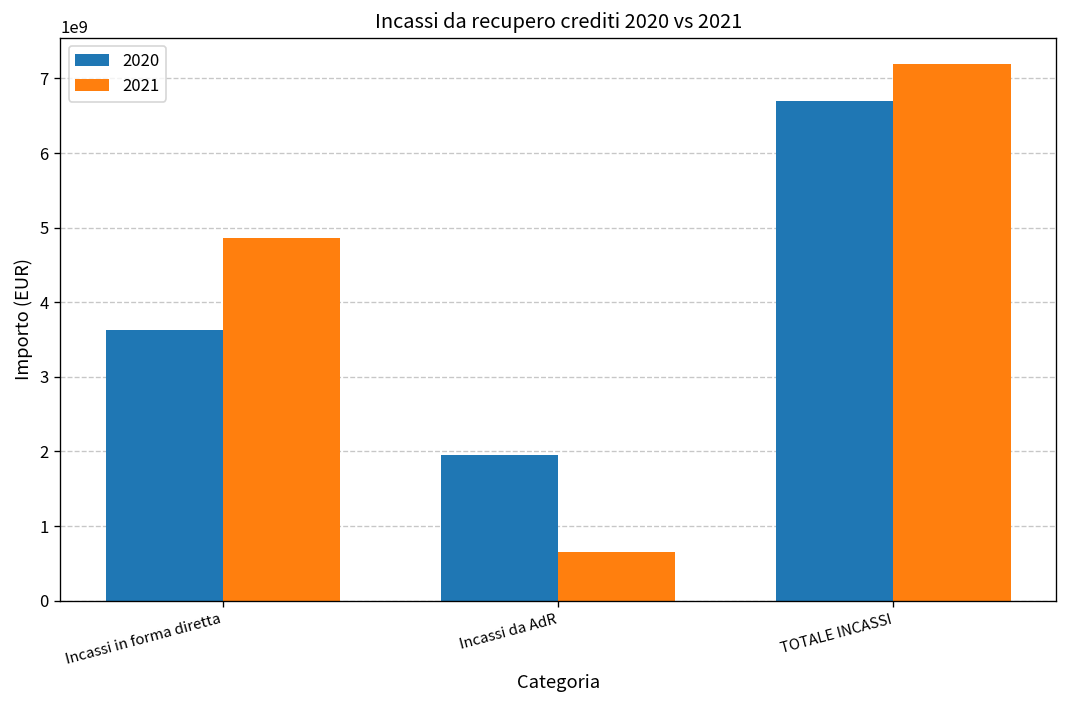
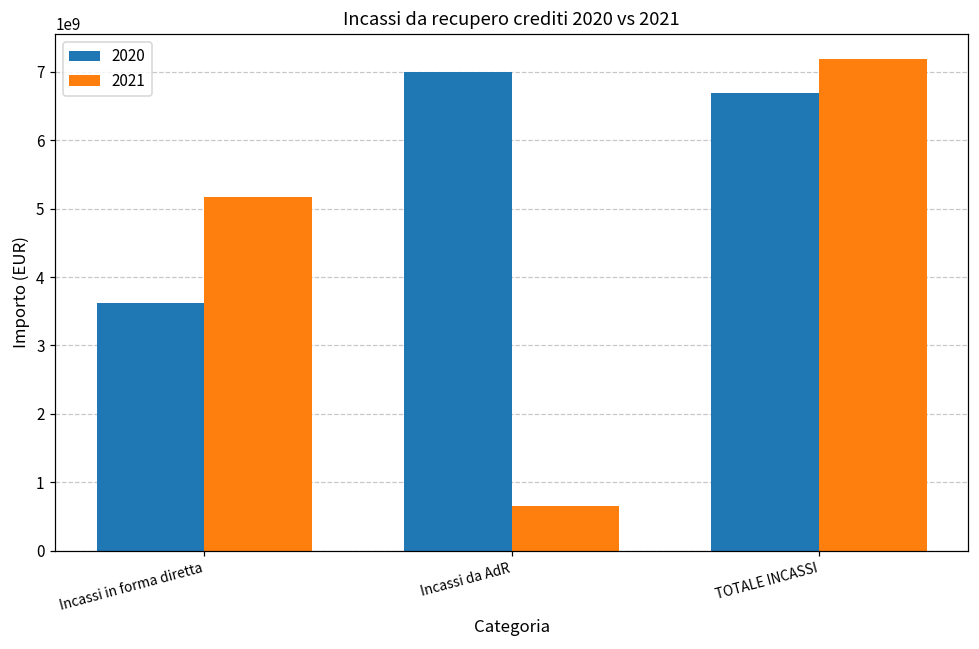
2021, Incassi in forma diretta: 4900000000 -> 5200000000
2020, Incassi da AdR: 2000000000 -> 7000000000
